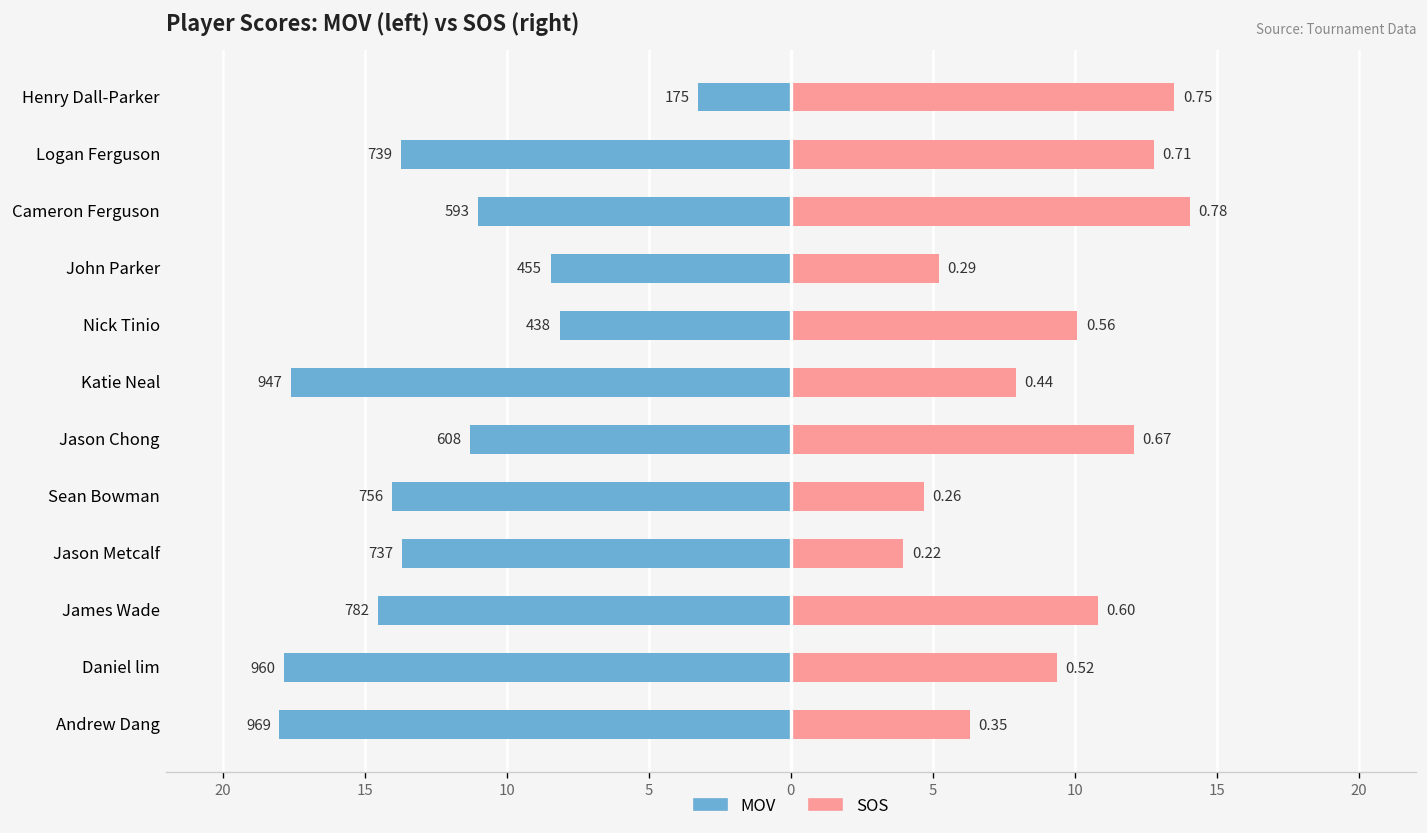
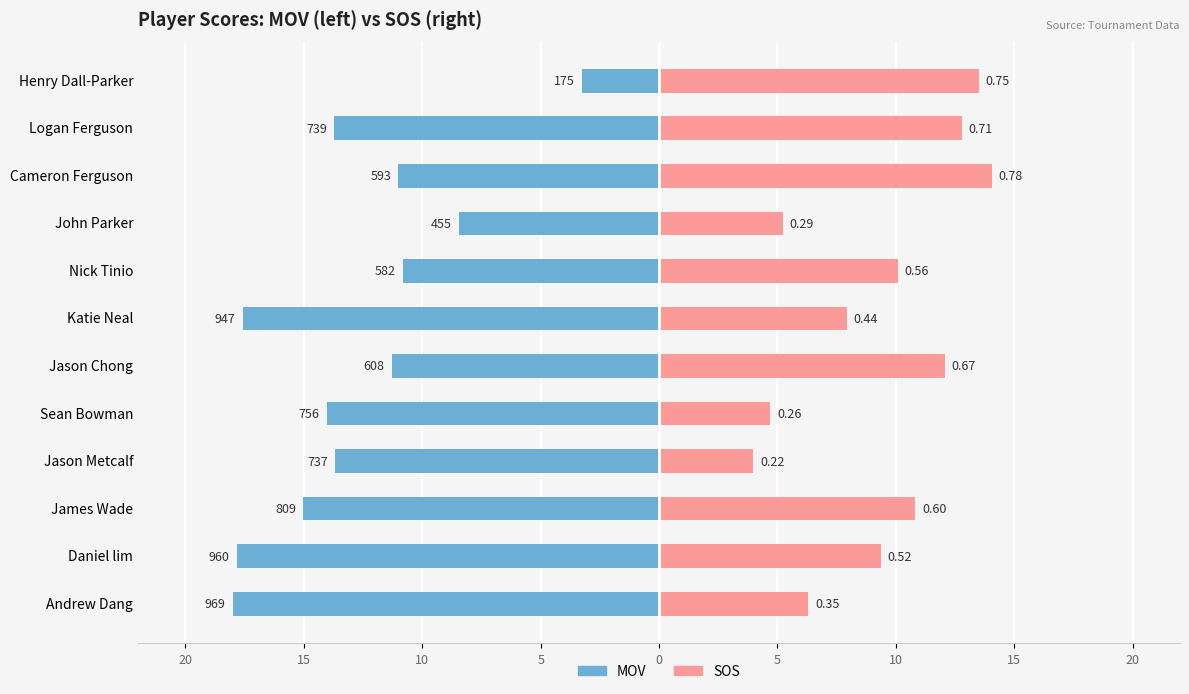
MOV, Nick Tinio: 438 -> 582
MOV, James Wade: 782 -> 809
